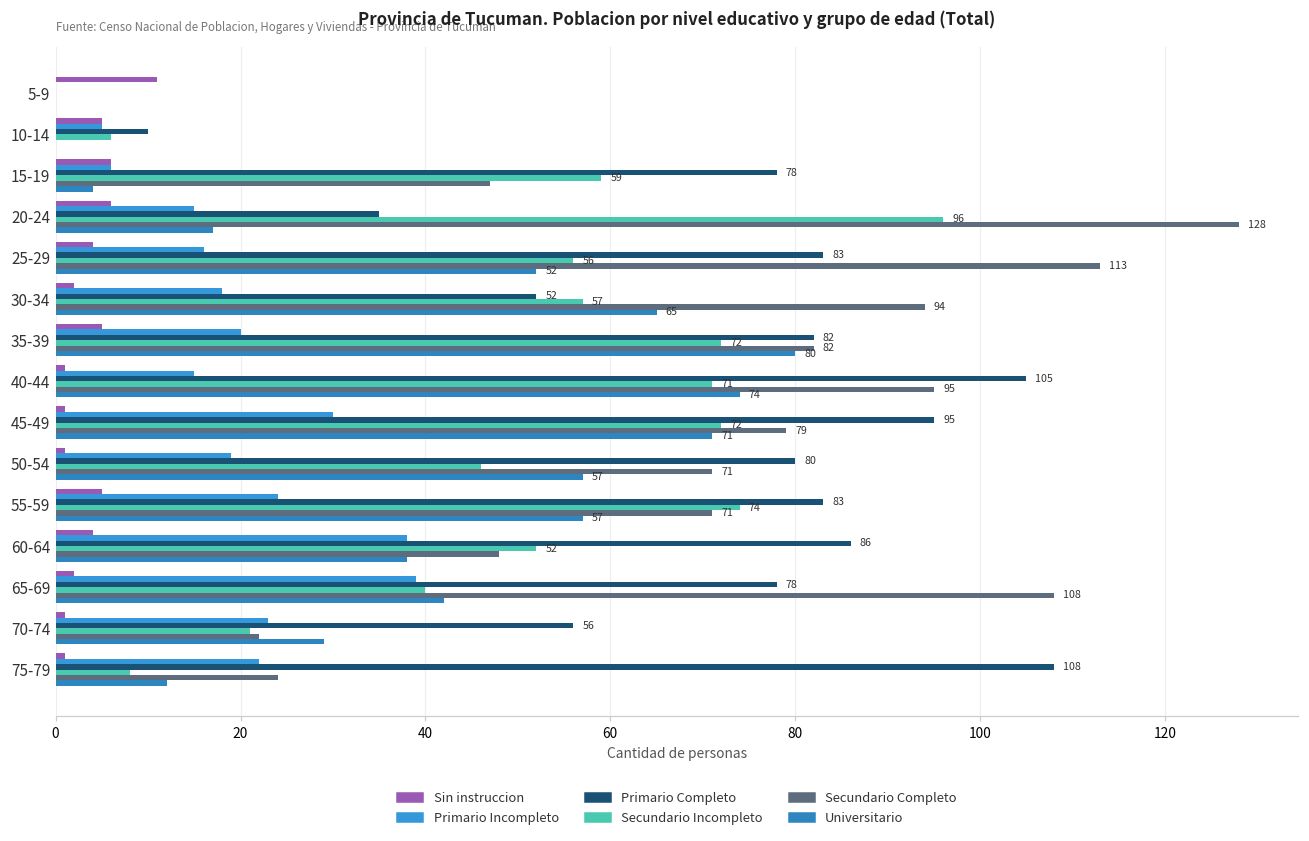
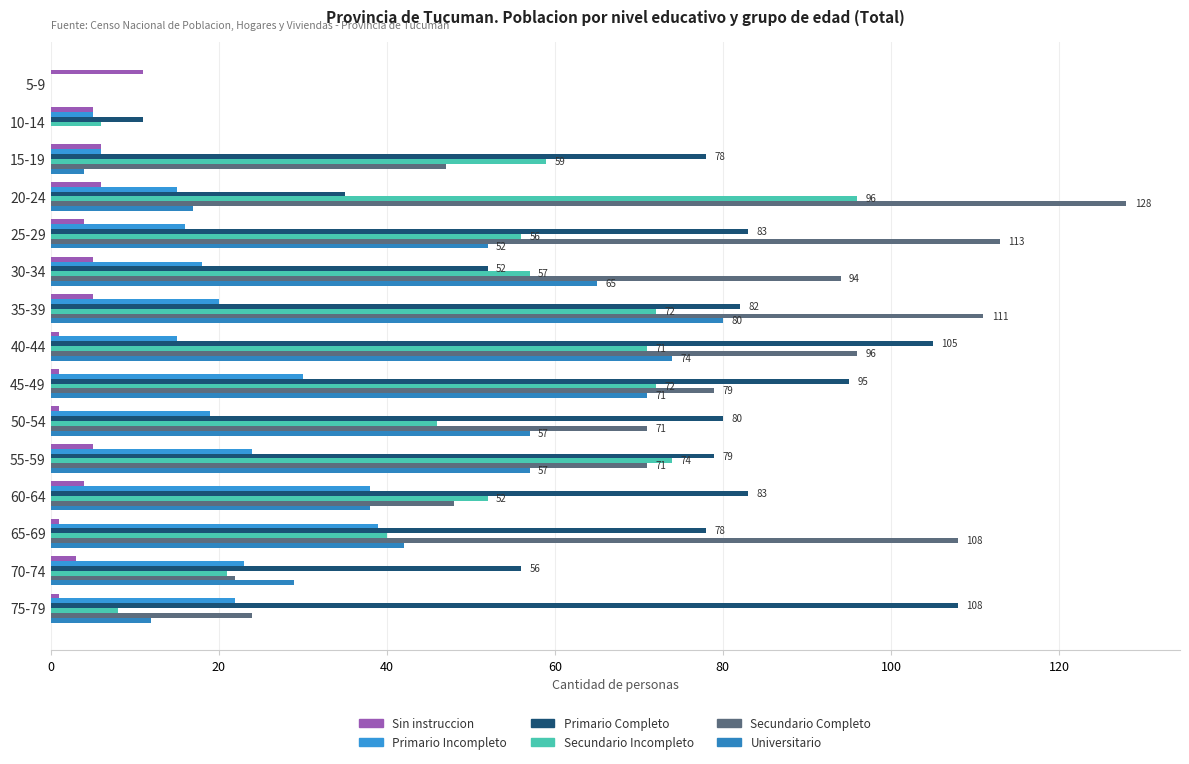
Primario Completo, 10-14: 10 -> 11
Sin instruccion, 30-34: 2 -> 5
Secundario Completo, 35-39: 82 -> 111
Secundario Completo, 40-44: 95 -> 96
Primario Completo, 55-59: 83 -> 79
Primario Completo, 60-64: 86 -> 83
Sin instruccion, 65-69: 2 -> 1
Sin instruccion, 70-74: 1 -> 3
